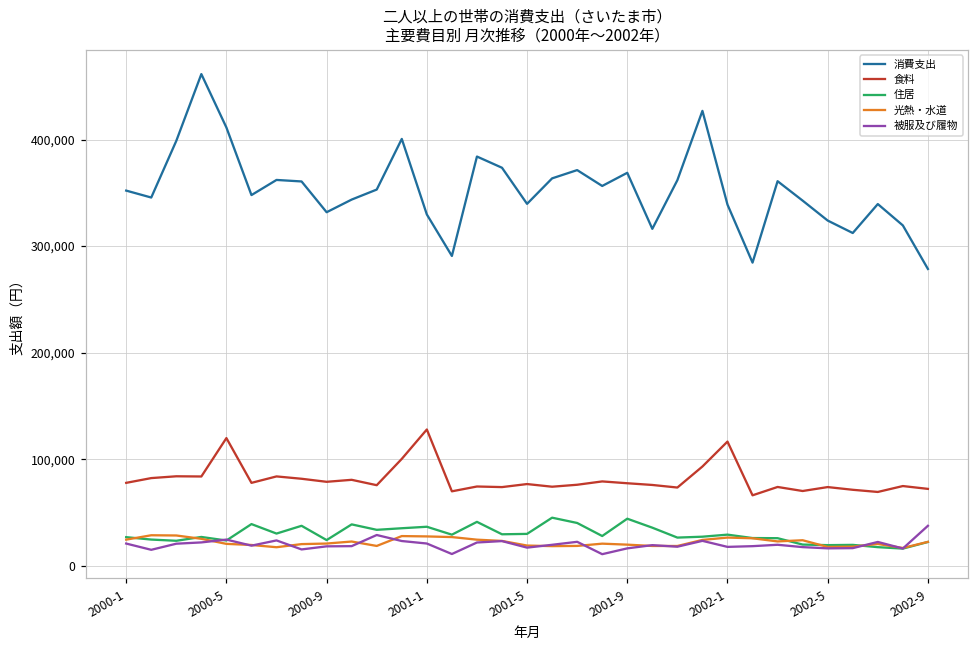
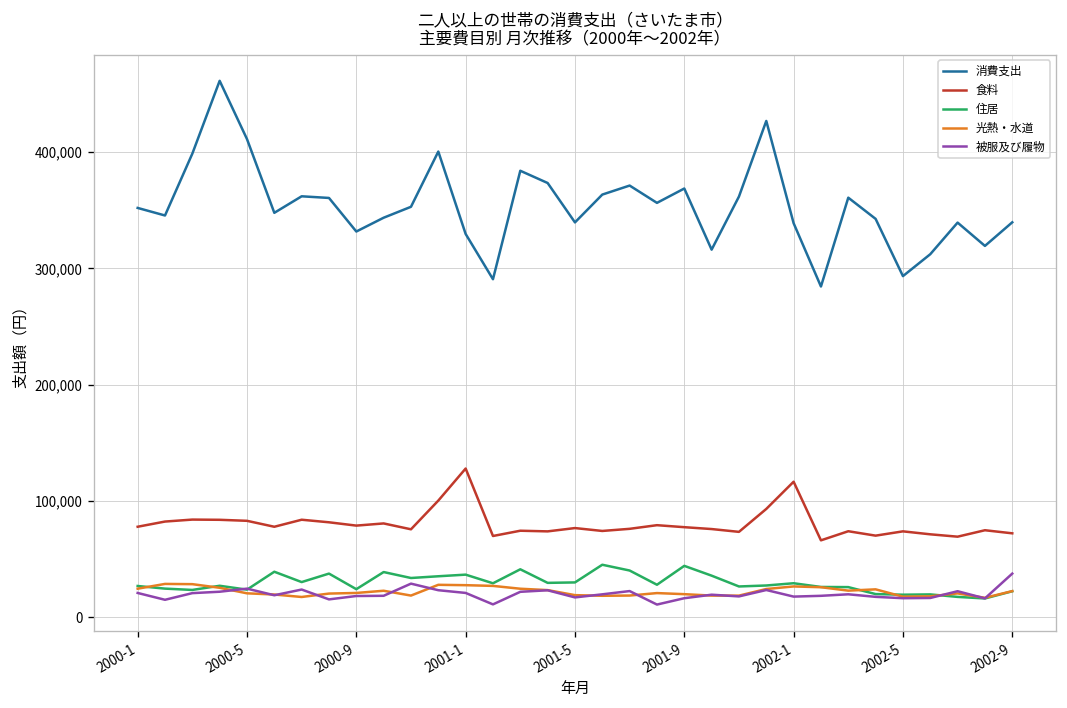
食料, 2000-5: 120,000 -> 80,000
消費支出, 2002-5: 320,000 -> 290,000
消費支出, 2002-9: 280,000 -> 340,000
